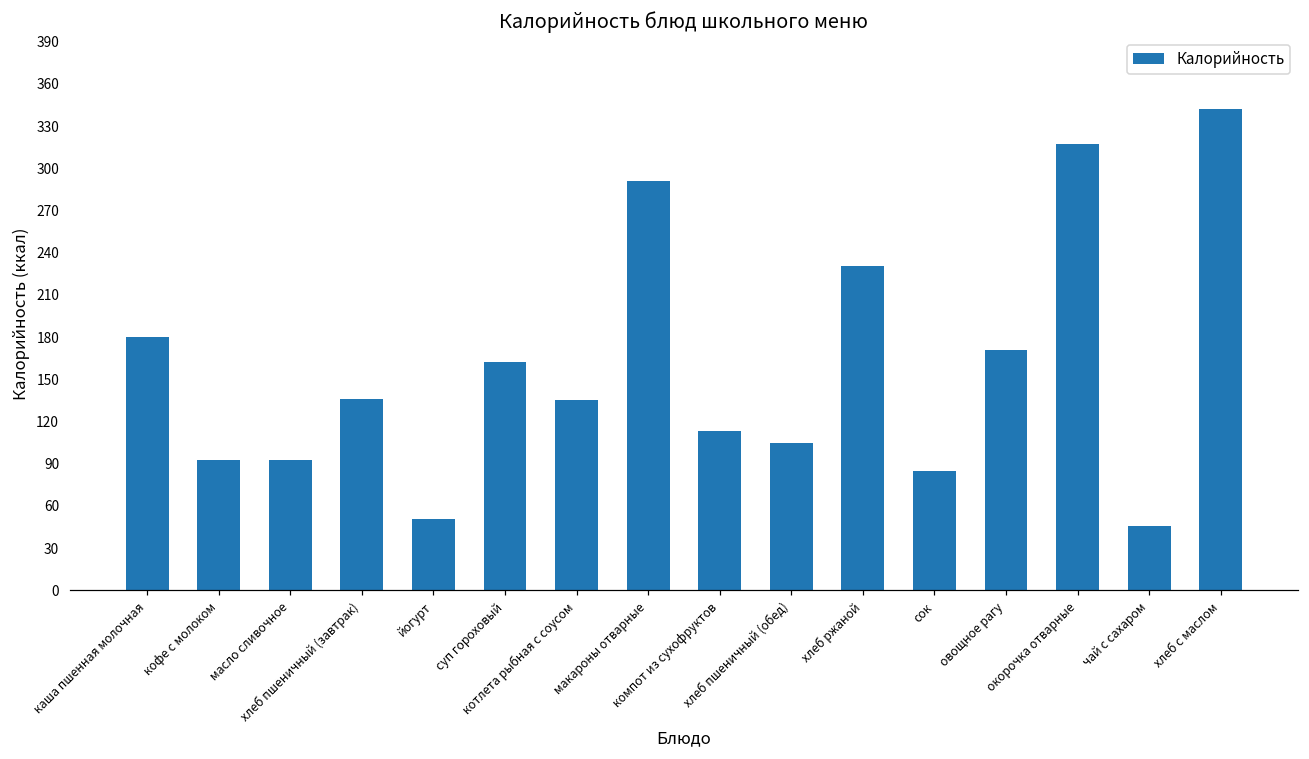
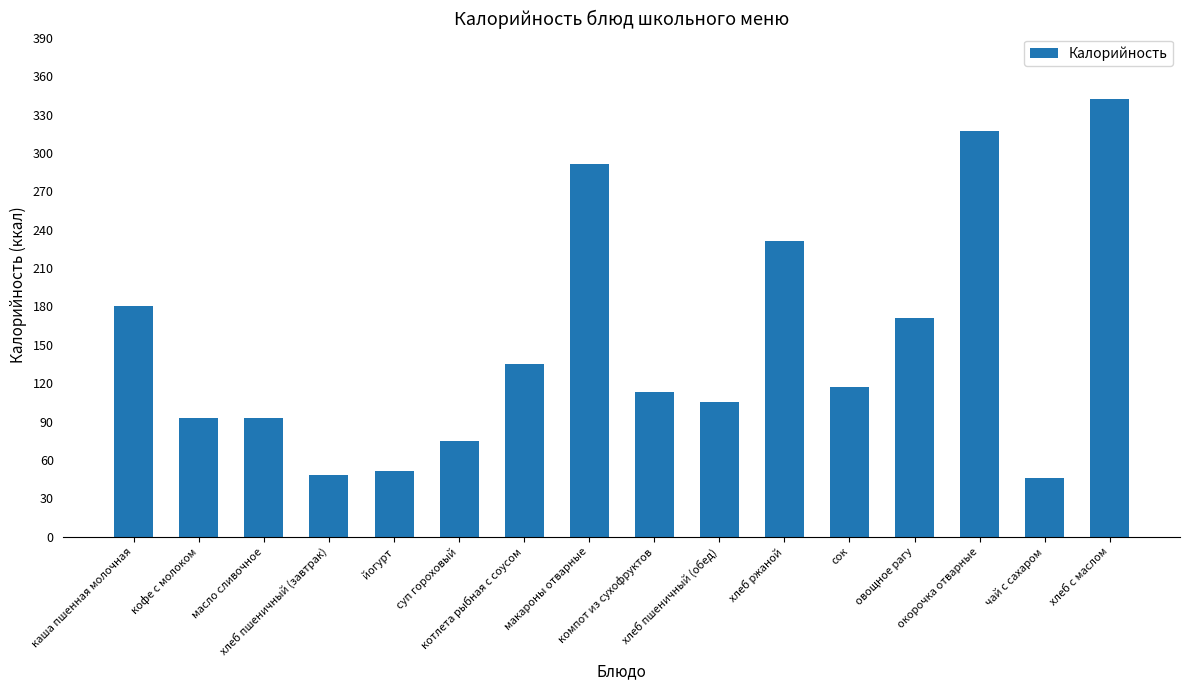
хлеб пшеничный (завтрак): 136 -> 48
суп гороховый: 162 -> 75
сок: 85 -> 117
